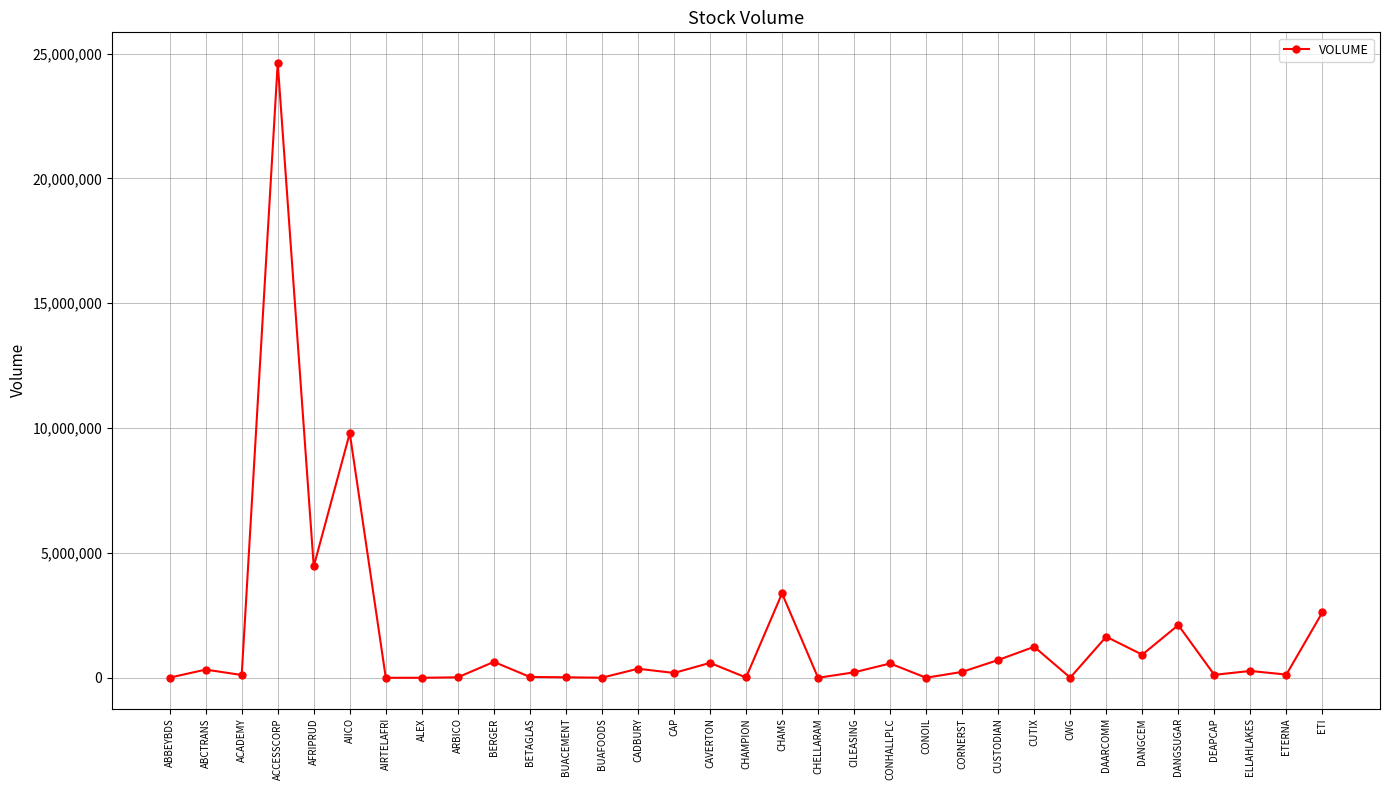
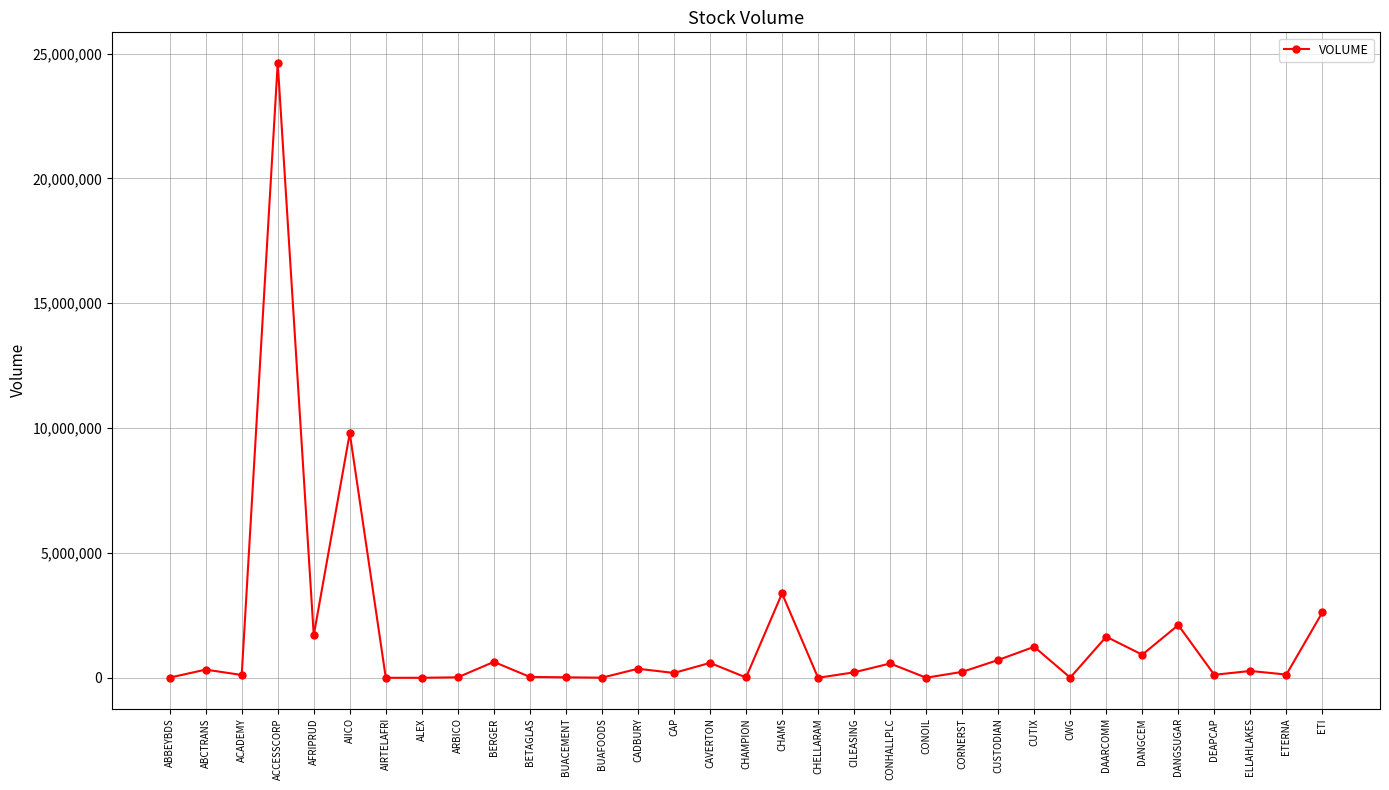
AFRIPRUD: 4,500,000 -> 1,700,000
